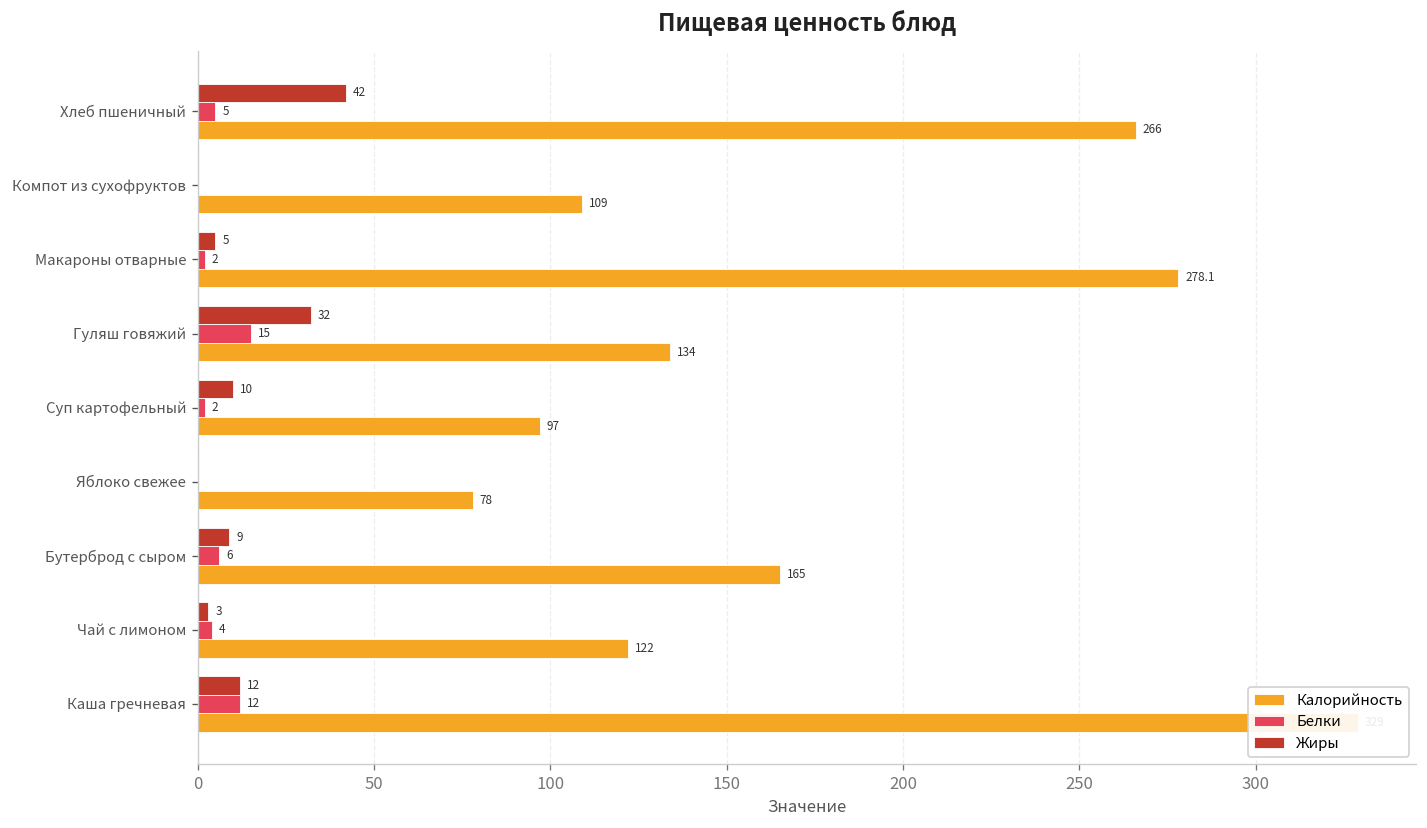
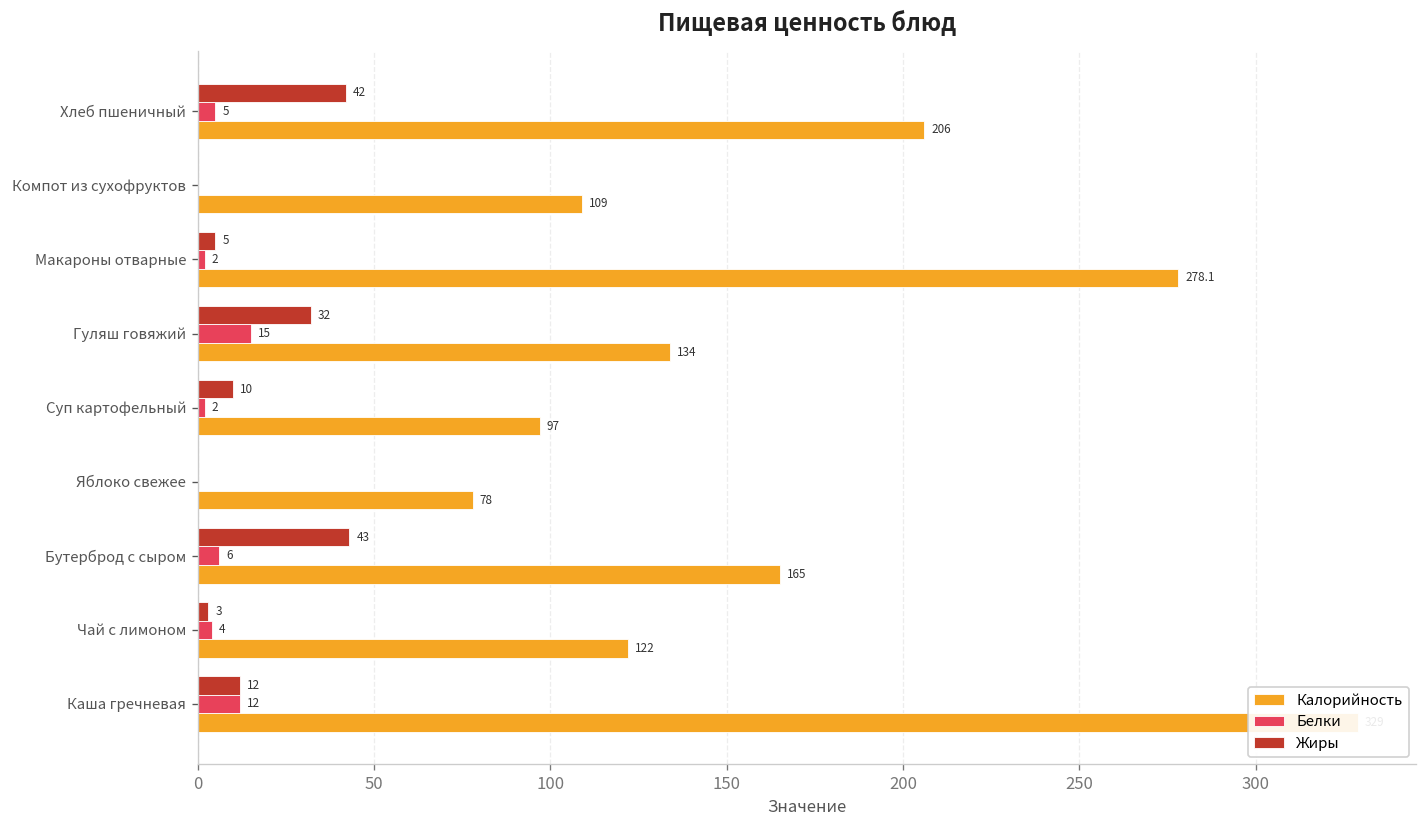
Калорийность, Хлеб пшеничный: 266 -> 206
Жиры, Бутерброд с сыром: 9 -> 43
